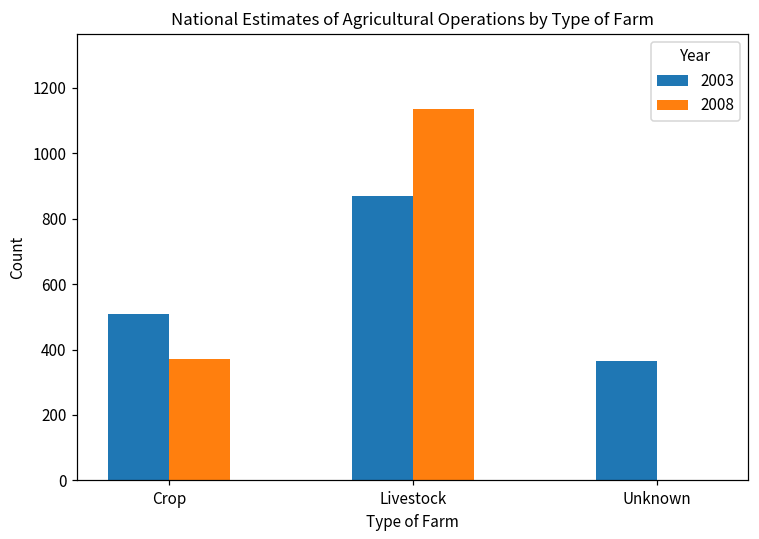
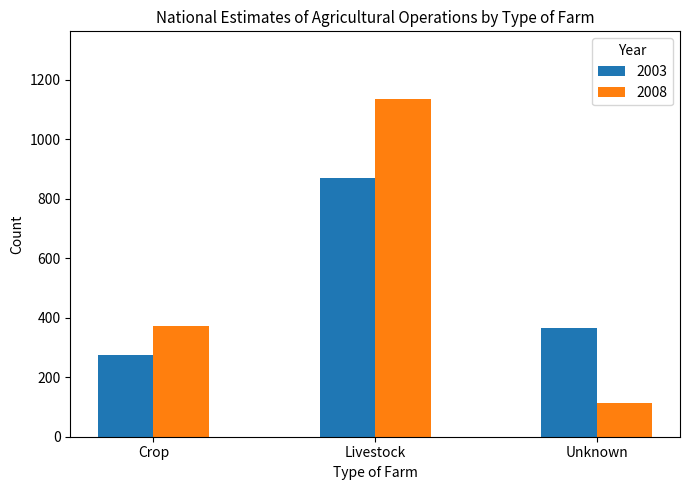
2003, Crop: 510 -> 280
2008, Unknown: 0 -> 110
